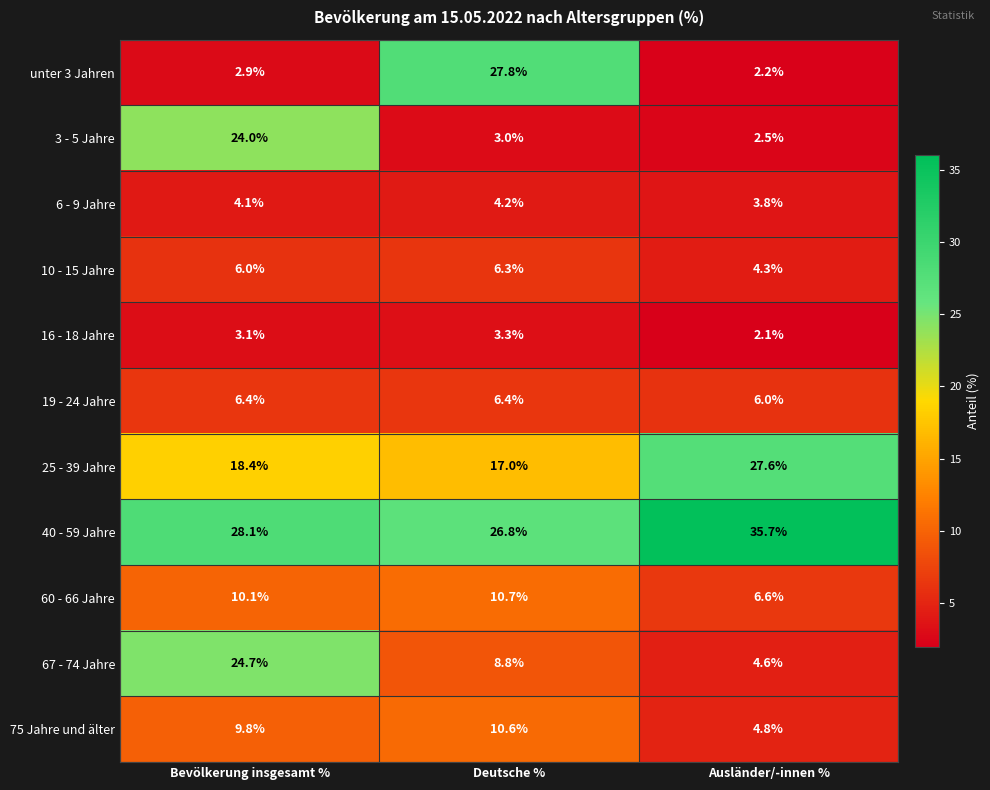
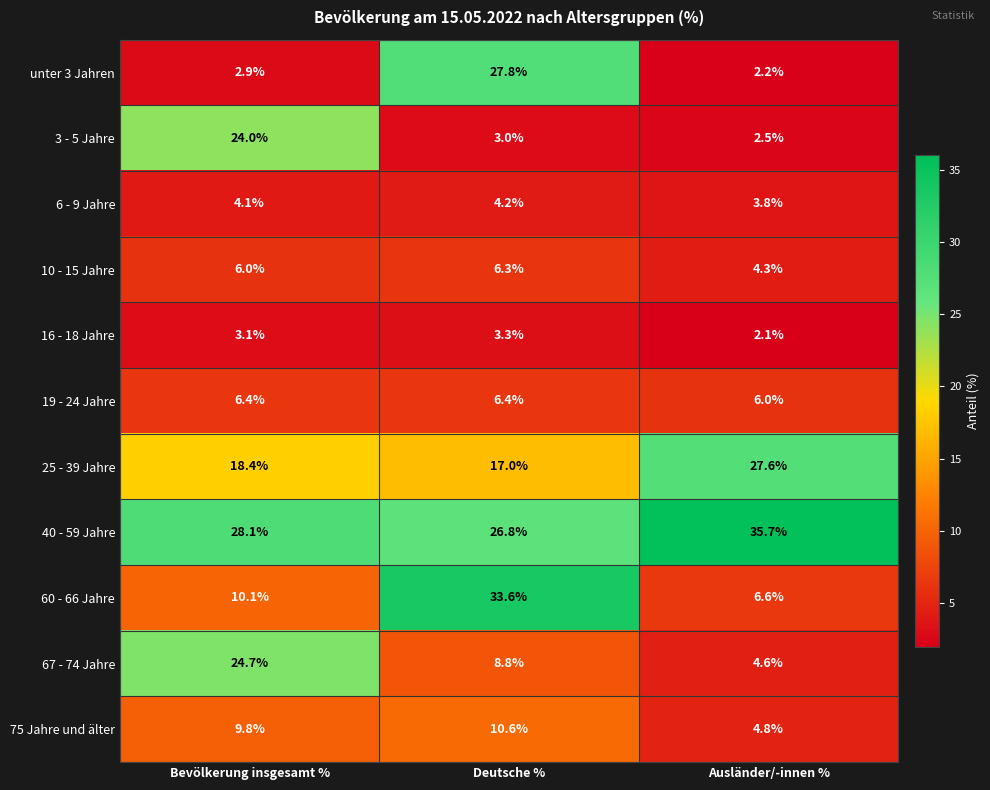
60 - 66 Jahre, Deutsche %: 10.7% -> 33.6%
